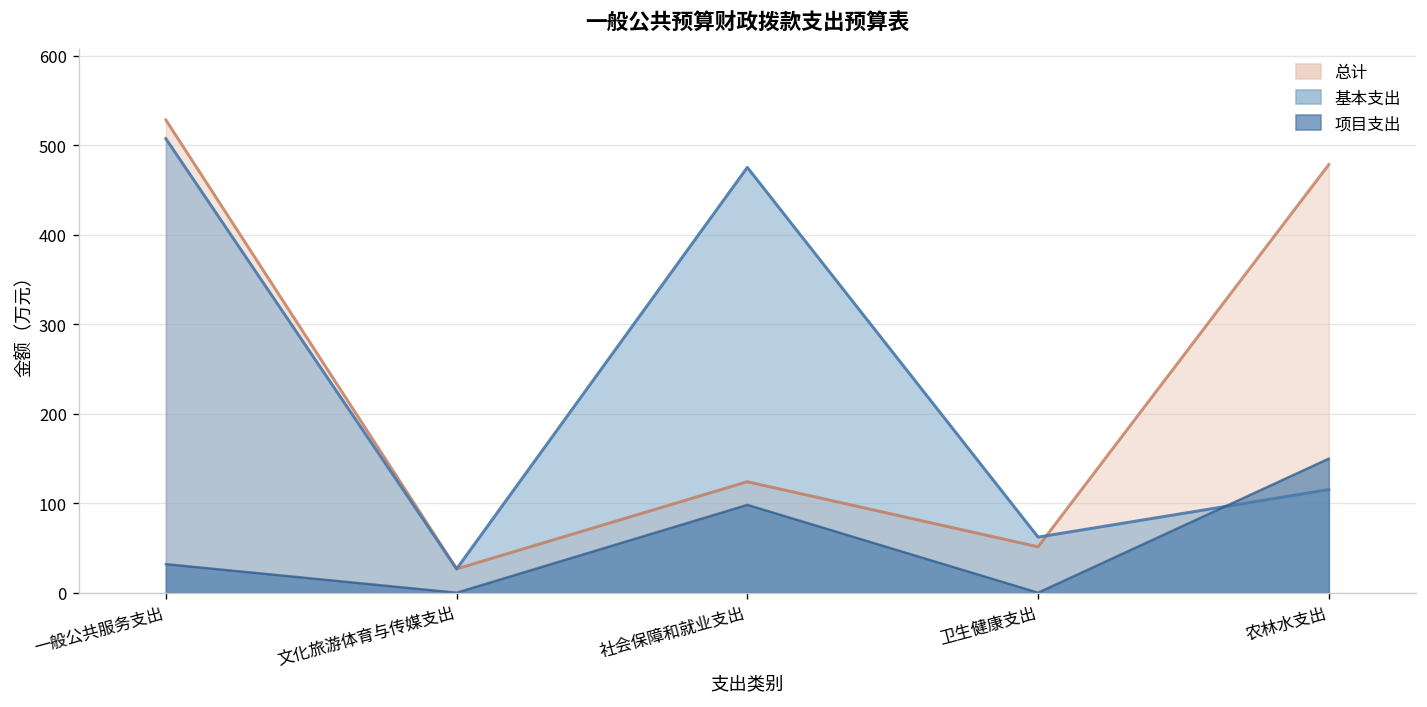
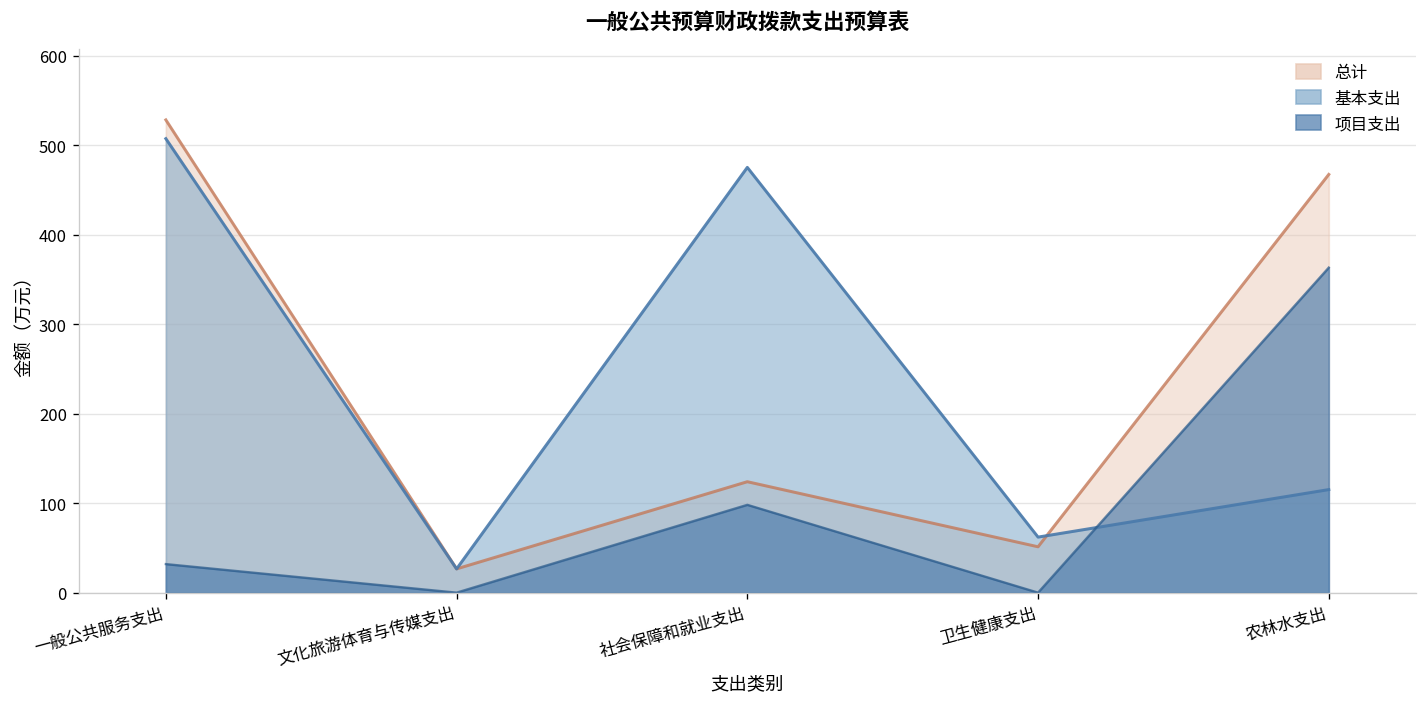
总计, 农林水支出: 480 -> 470
项目支出, 农林水支出: 150 -> 360
